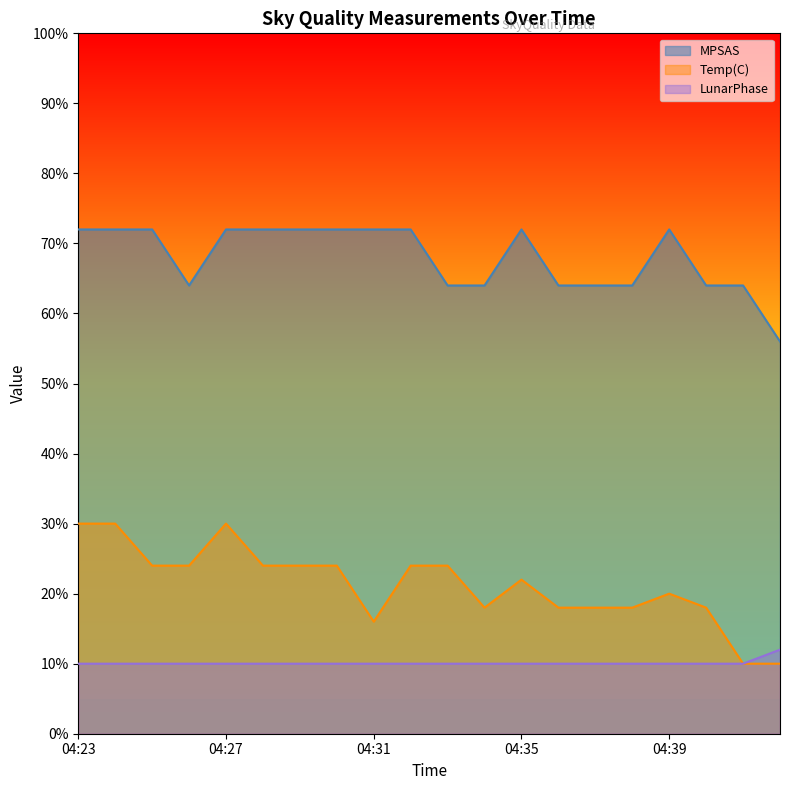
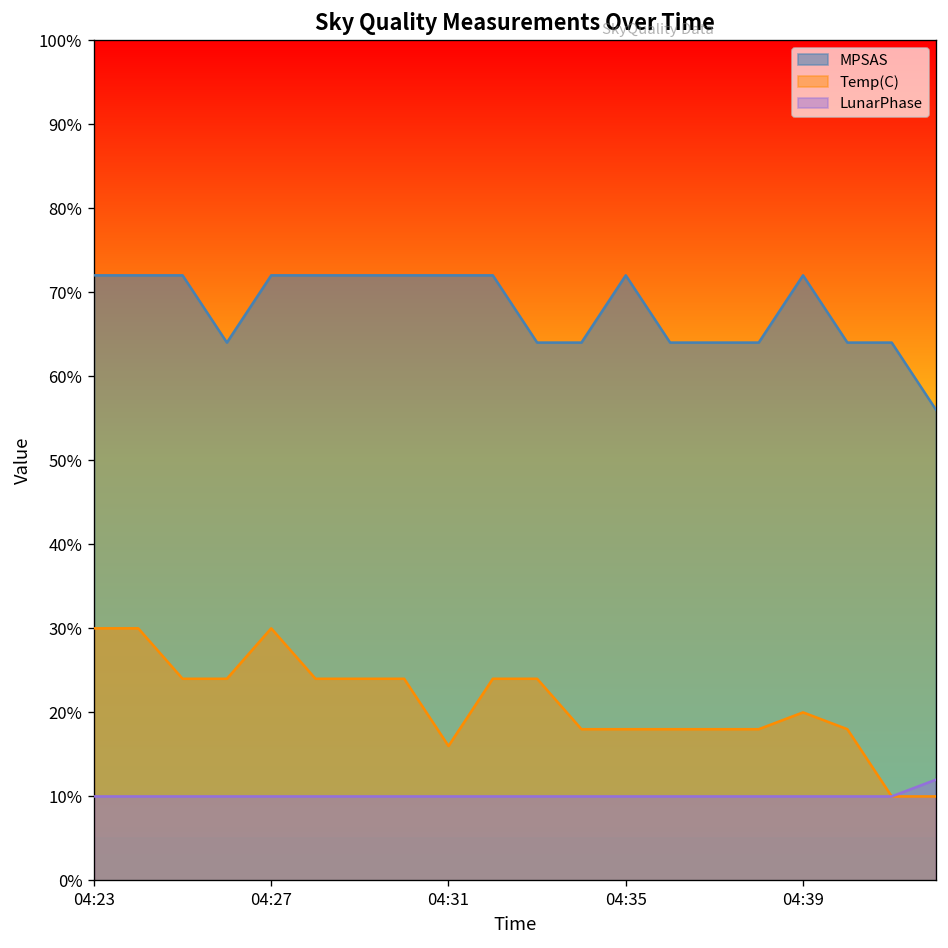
Temp(C), 04:35: 22% -> 18%
